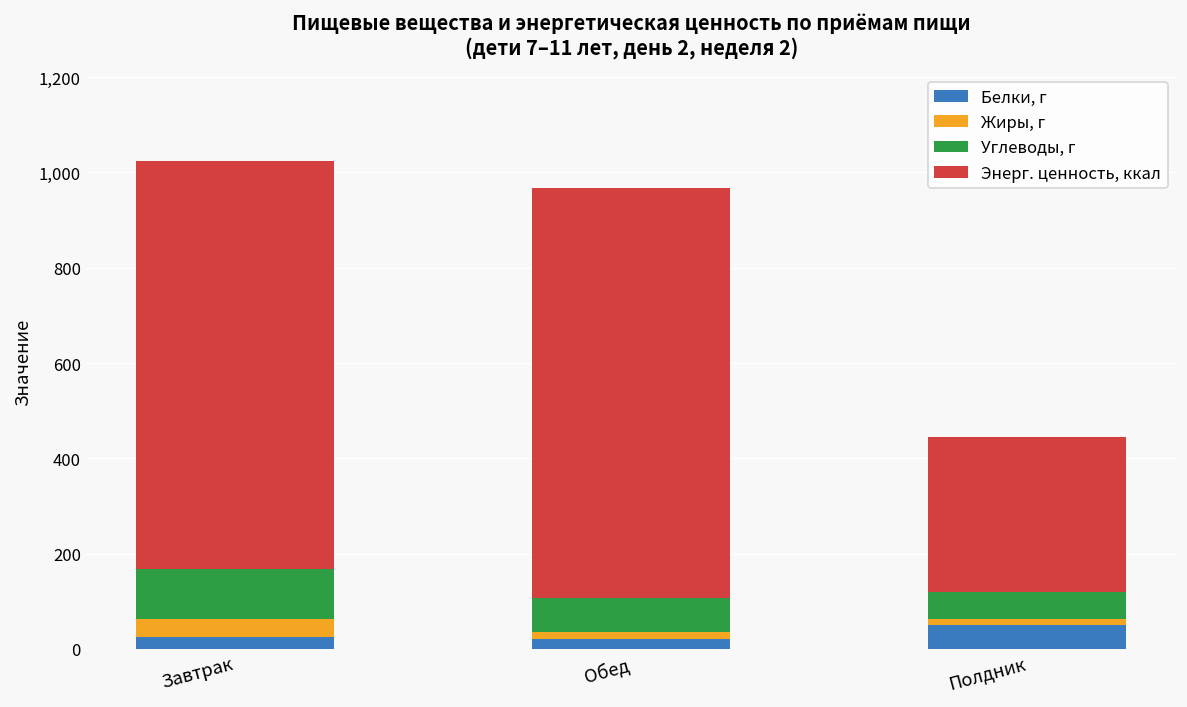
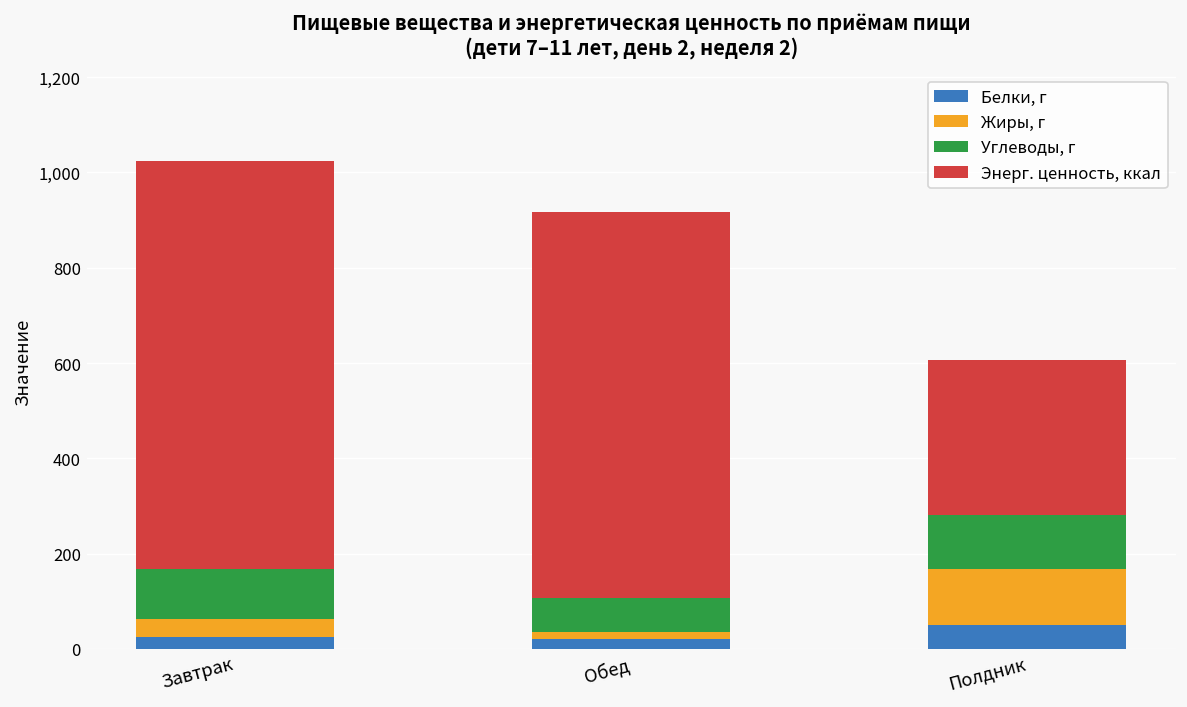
Энерг. ценность, ккал, Обед: 860 -> 810
Жиры, г, Полдник: 10 -> 120
Углеводы, г, Полдник: 60 -> 110
